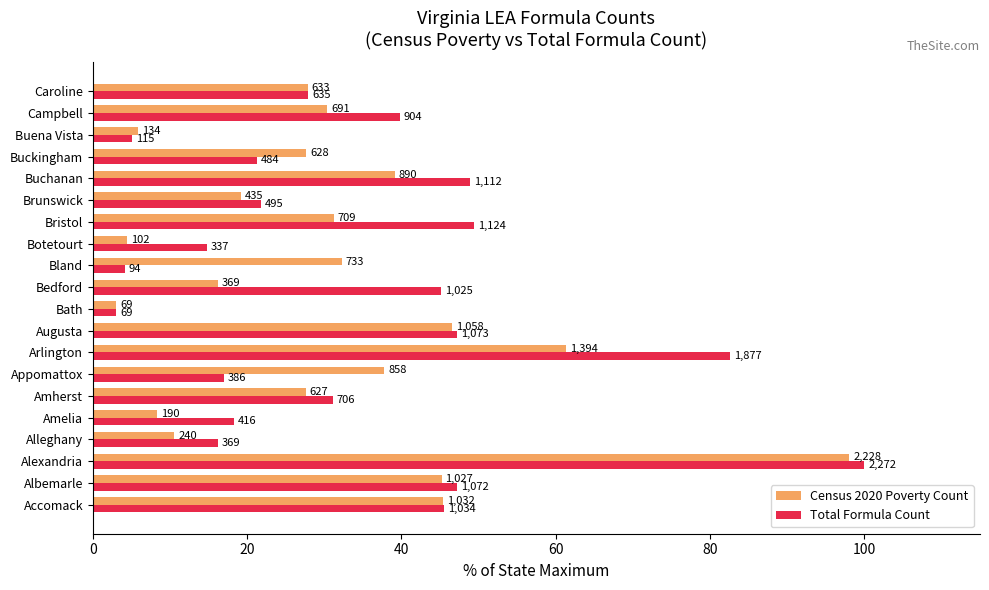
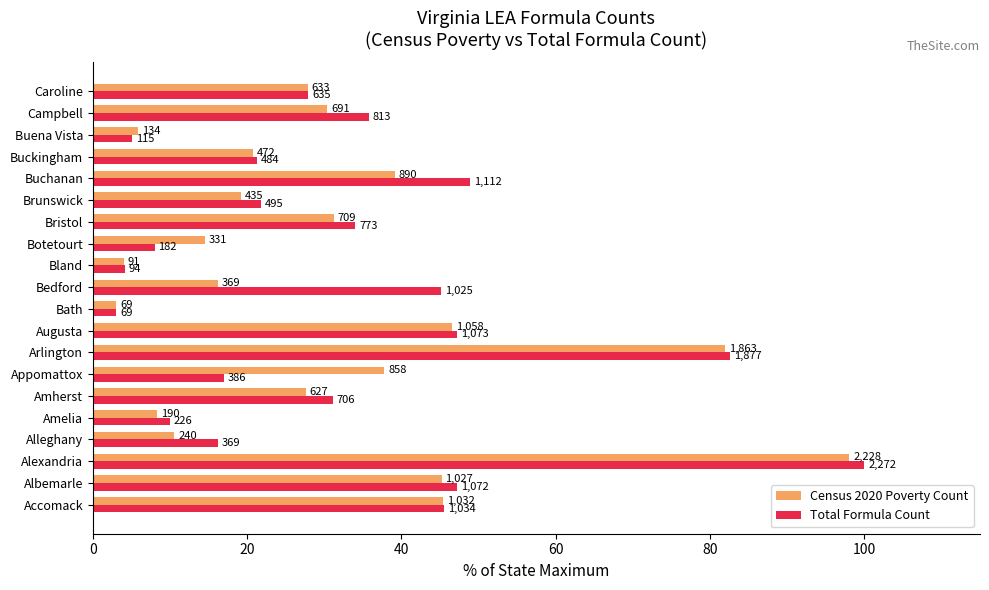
Total Formula Count, Campbell: 904 -> 813
Census 2020 Poverty Count, Buckingham: 628 -> 472
Total Formula Count, Bristol: 1,124 -> 773
Census 2020 Poverty Count, Botetourt: 102 -> 331
Total Formula Count, Botetourt: 337 -> 182
Census 2020 Poverty Count, Bland: 733 -> 91
Census 2020 Poverty Count, Arlington: 1,394 -> 1,863
Total Formula Count, Amelia: 416 -> 226
